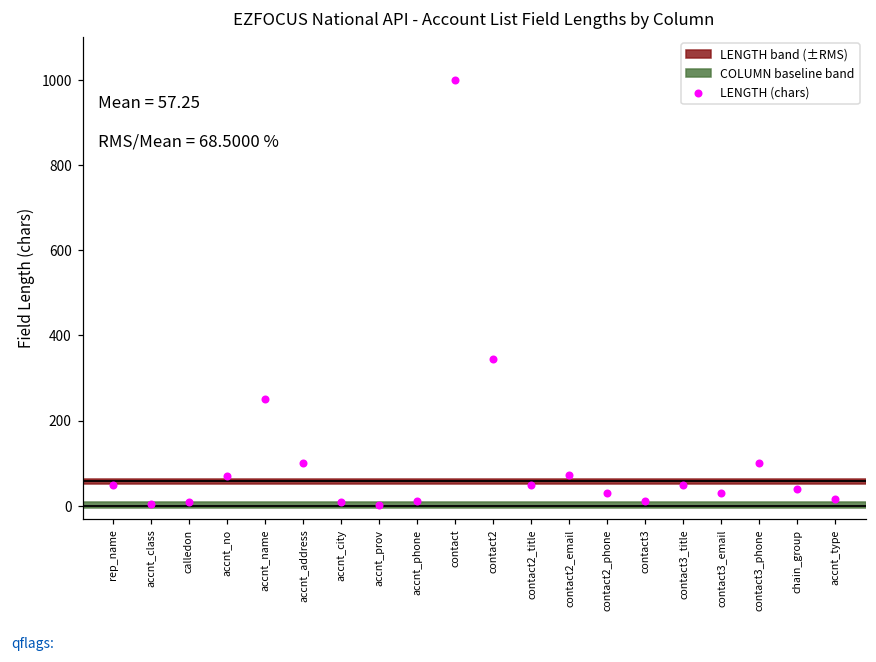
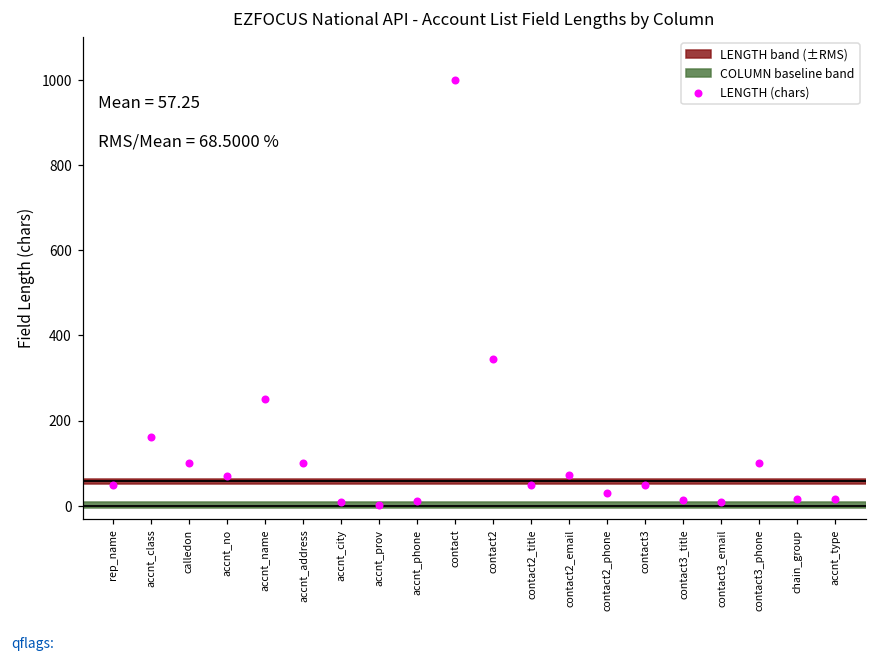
accnt_class: 10 -> 160
calledon: 10 -> 100
contact3: 10 -> 50
contact3_title: 50 -> 10
contact3_email: 30 -> 10
chain_group: 40 -> 20
